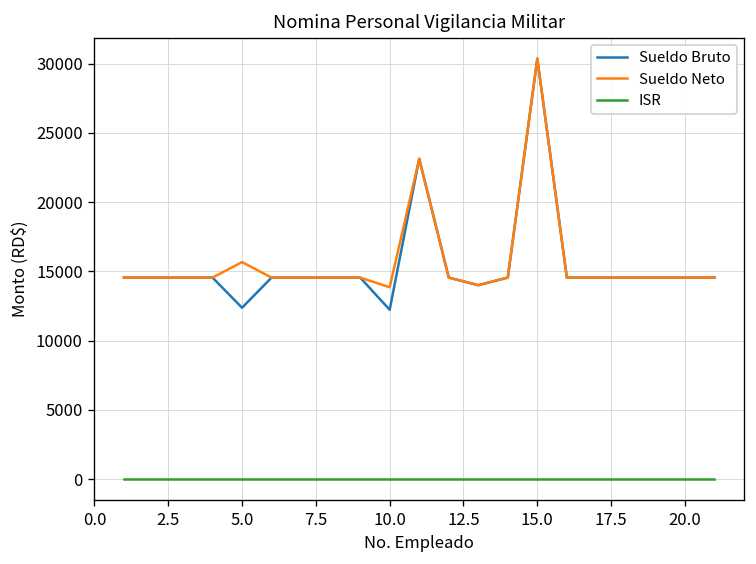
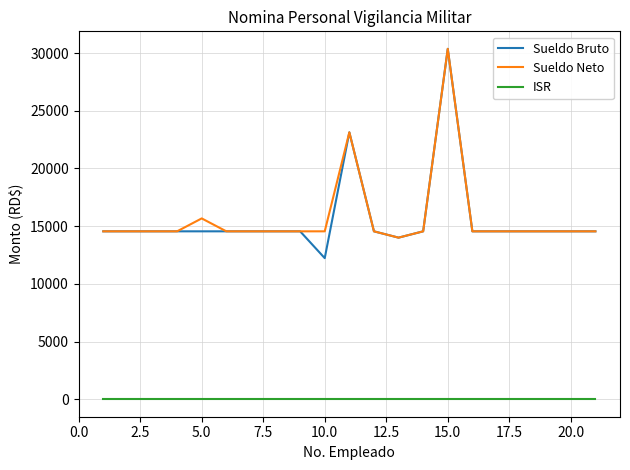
Sueldo Bruto, 5.0: 12400 -> 14500
Sueldo Neto, 10.0: 13900 -> 14500
